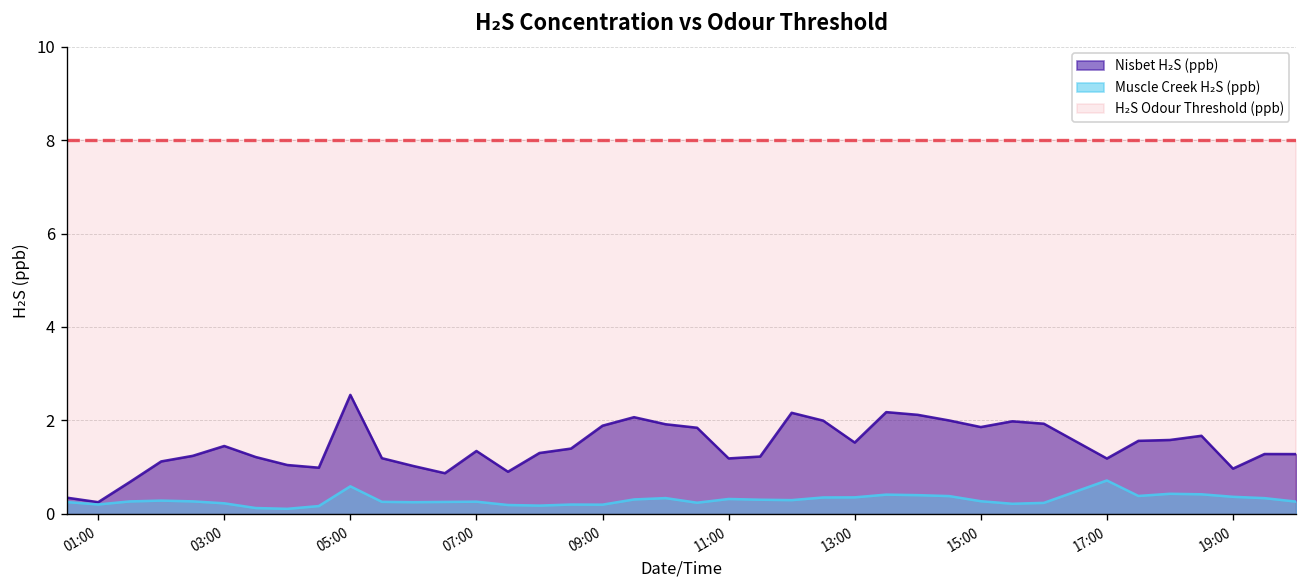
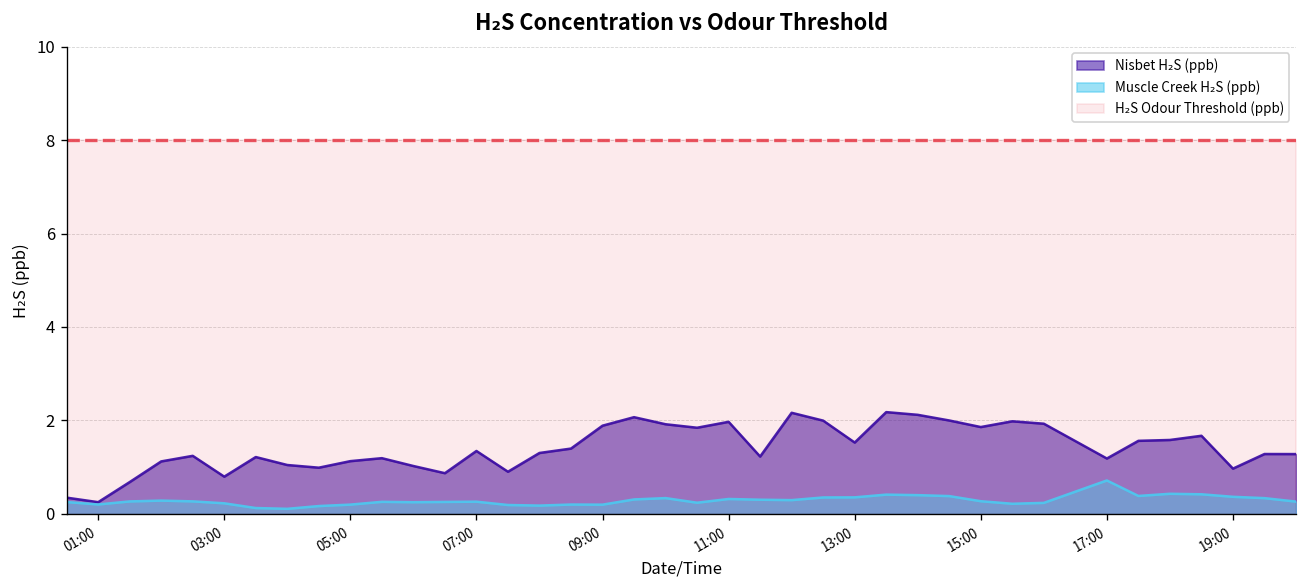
Nisbet H₂S (ppb), 03:00: 1.5 -> 0.8
Nisbet H₂S (ppb), 05:00: 2.5 -> 1.1
Muscle Creek H₂S (ppb), 05:00: 0.6 -> 0.2
Nisbet H₂S (ppb), 11:00: 1.2 -> 2.0
